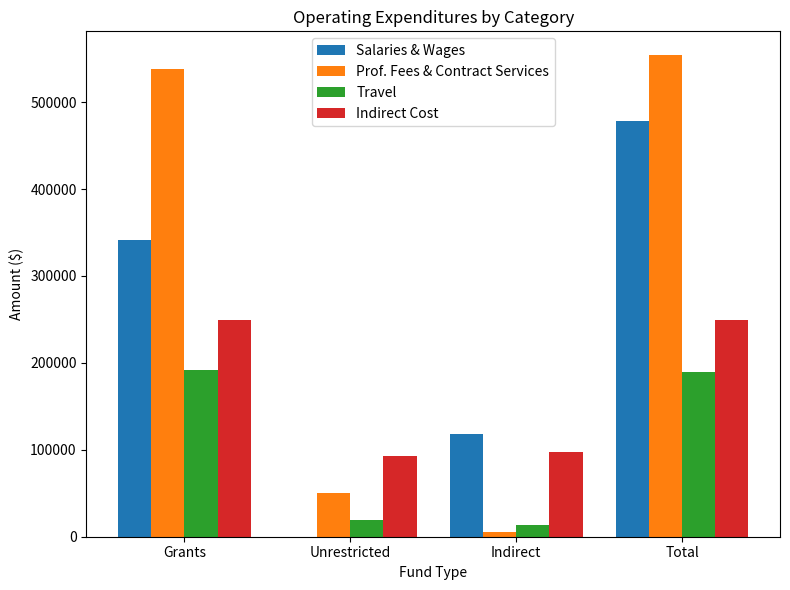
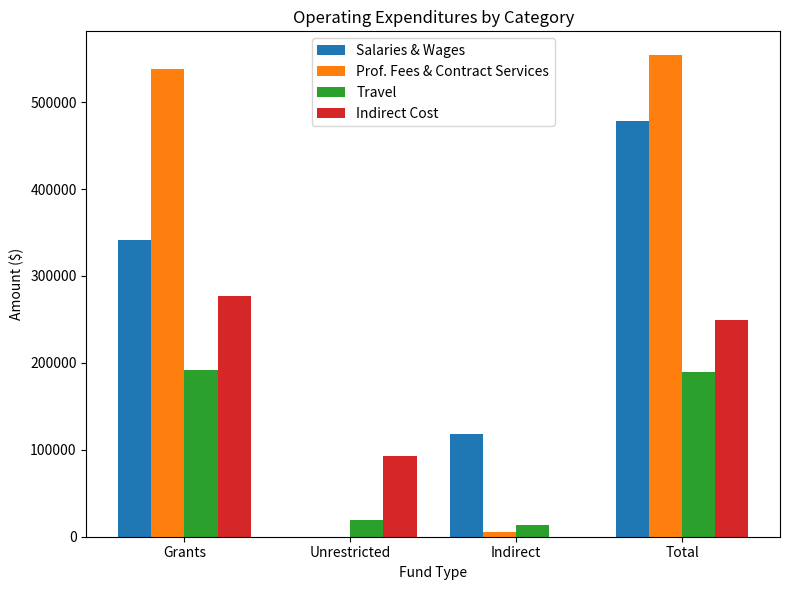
Indirect Cost, Grants: 250000 -> 280000
Prof. Fees & Contract Services, Unrestricted: 50000 -> 0
Indirect Cost, Indirect: 100000 -> 0
